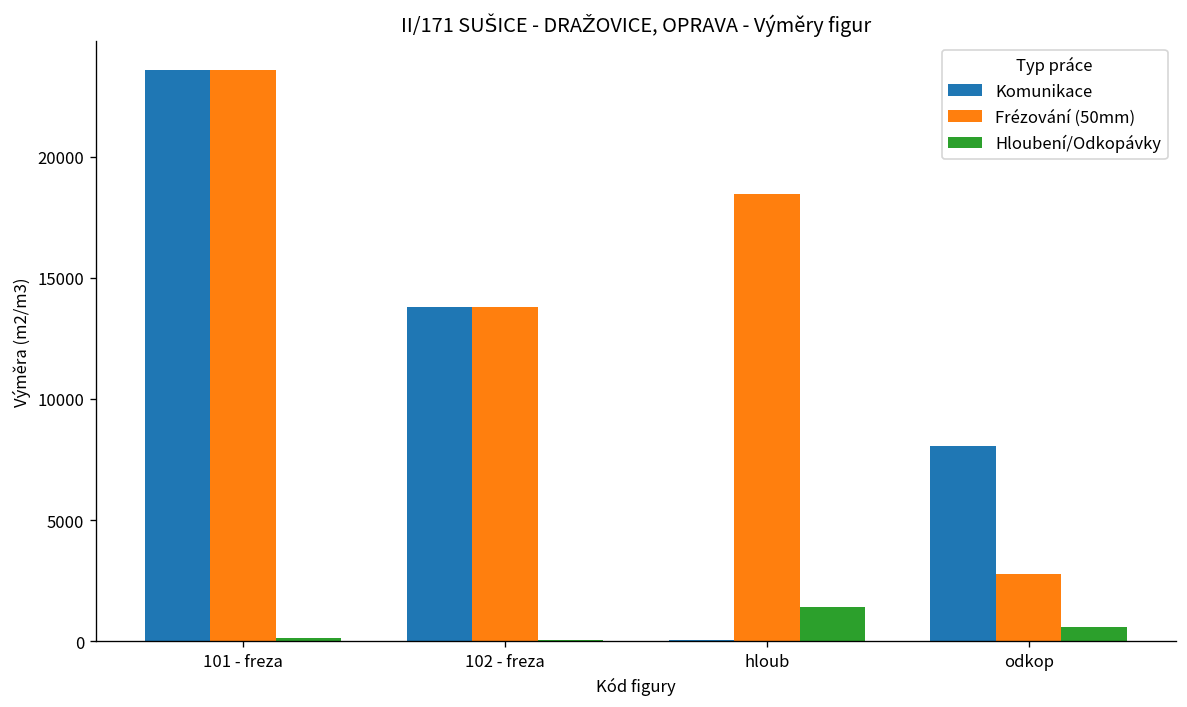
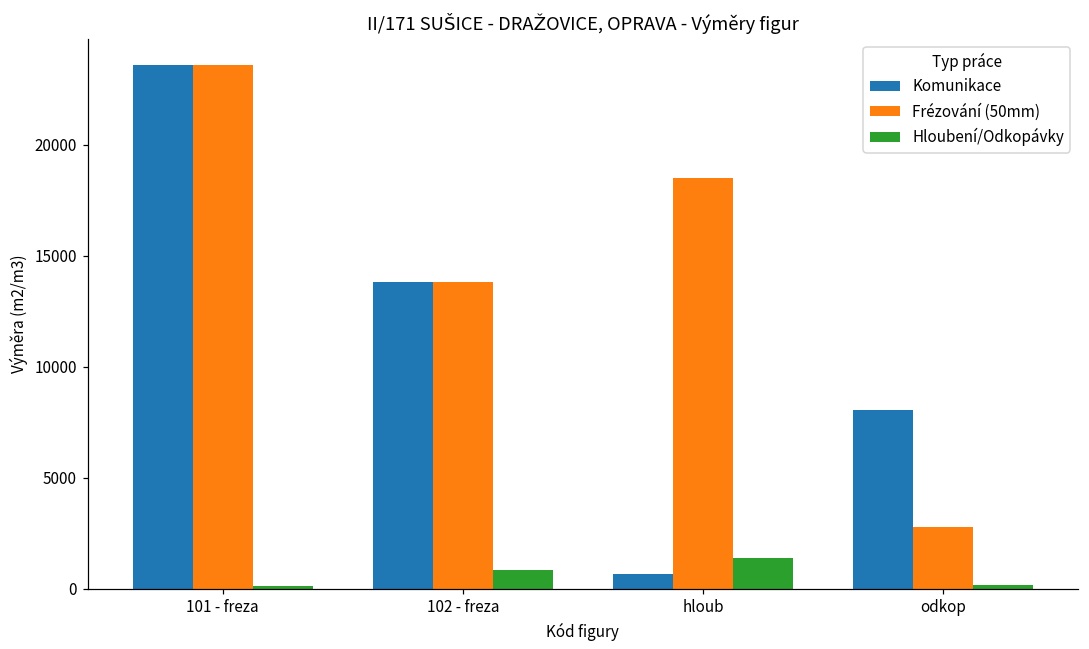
Hloubení/Odkopávky, 102 - freza: 0 -> 800
Komunikace, hloub: 0 -> 700
Hloubení/Odkopávky, odkop: 600 -> 200
